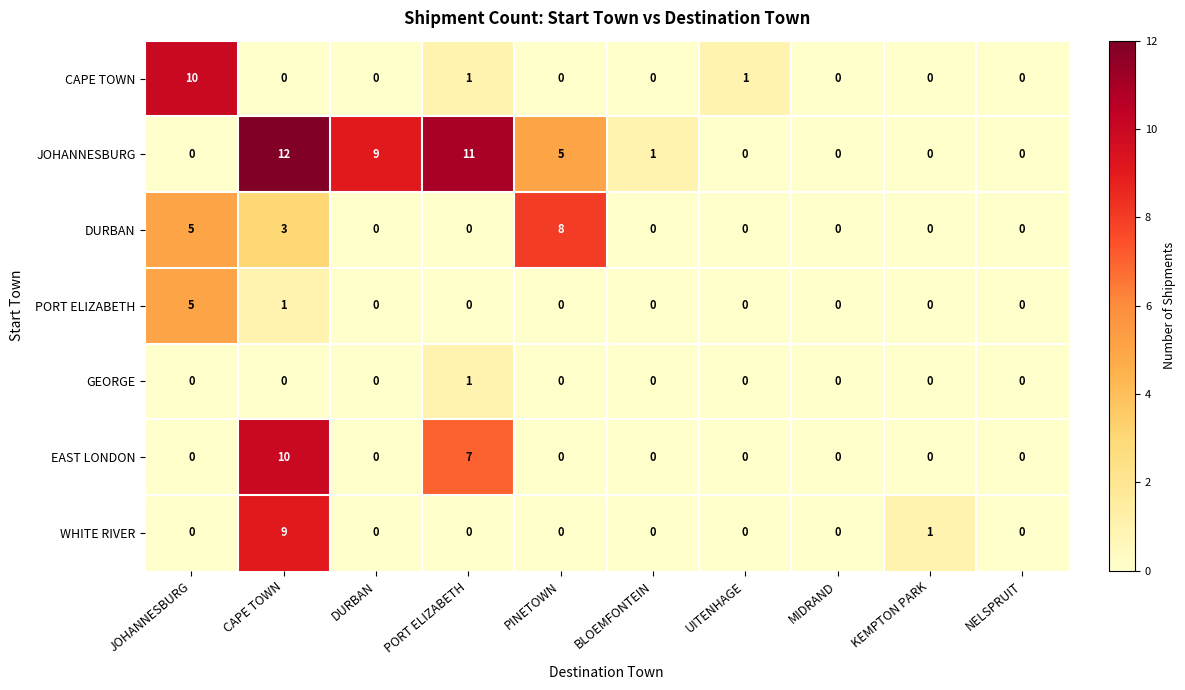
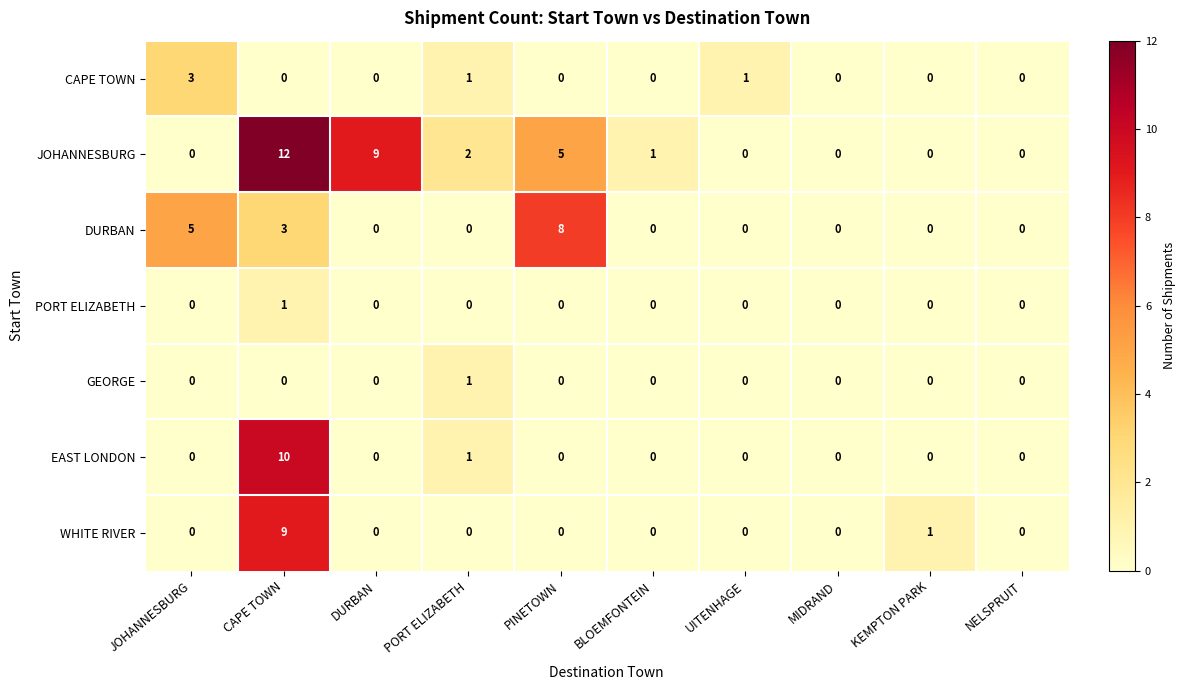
CAPE TOWN, JOHANNESBURG: 10 -> 3
JOHANNESBURG, PORT ELIZABETH: 11 -> 2
PORT ELIZABETH, JOHANNESBURG: 5 -> 0
EAST LONDON, PORT ELIZABETH: 7 -> 1
